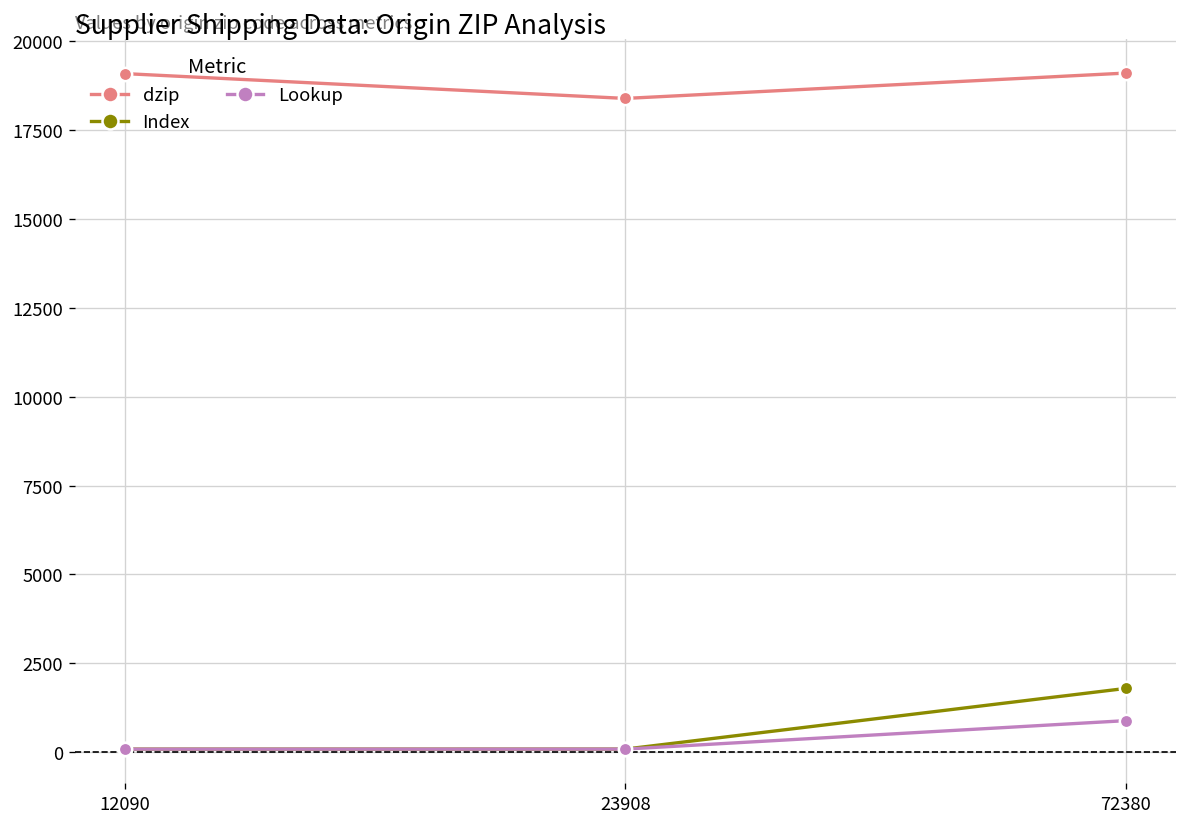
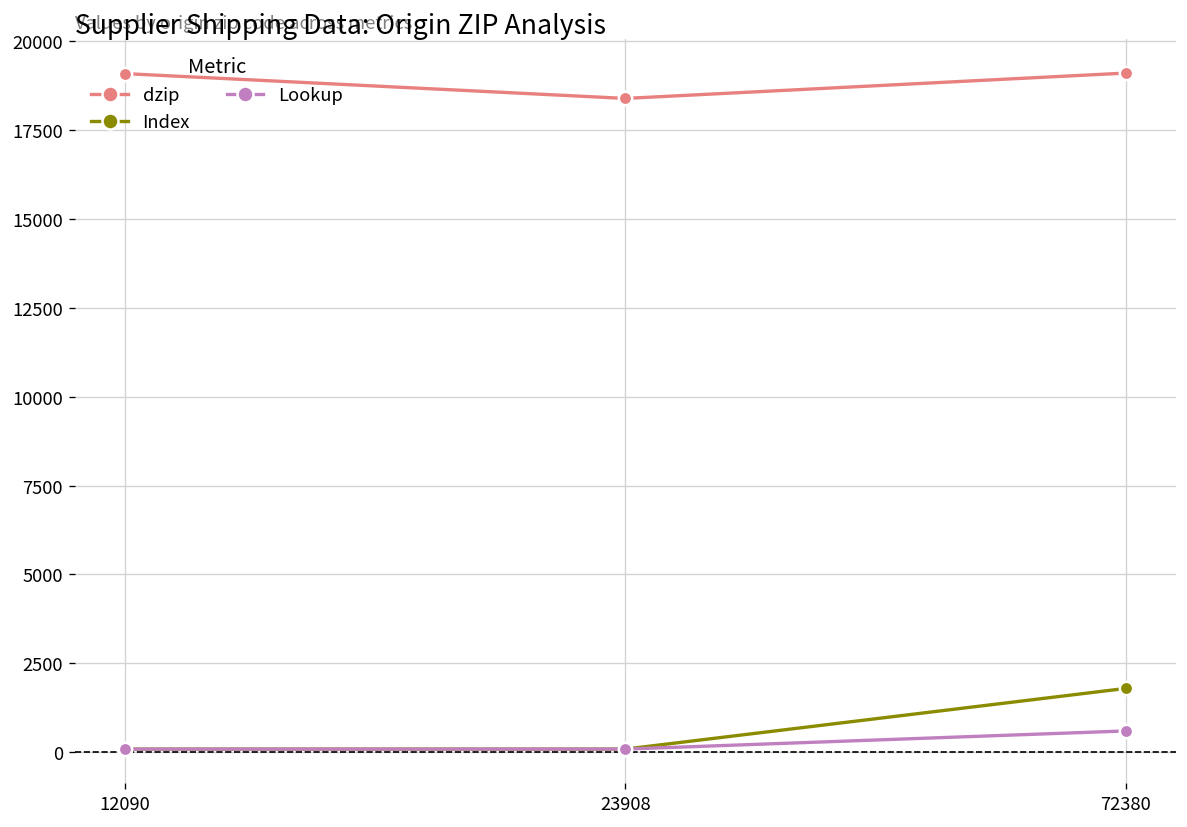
Lookup, 72380: 900 -> 600
